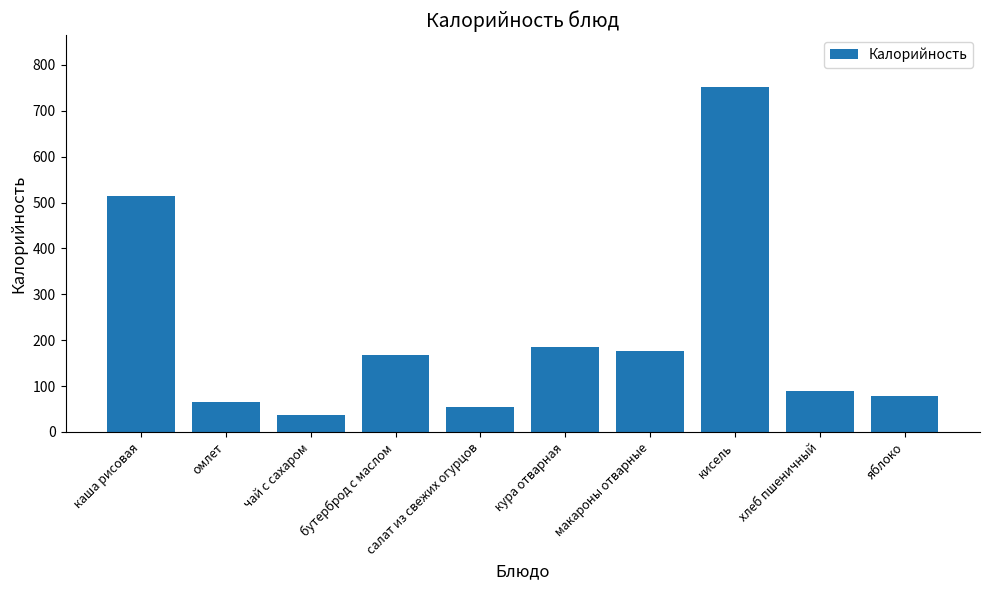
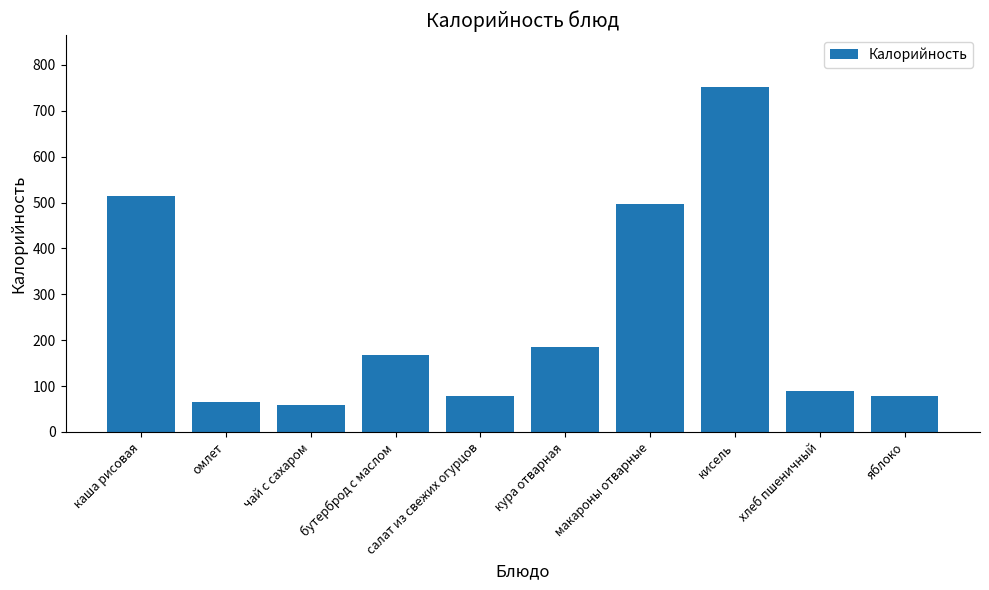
чай с сахаром: 40 -> 60
салат из свежих огурцов: 50 -> 80
макароны отварные: 180 -> 500
